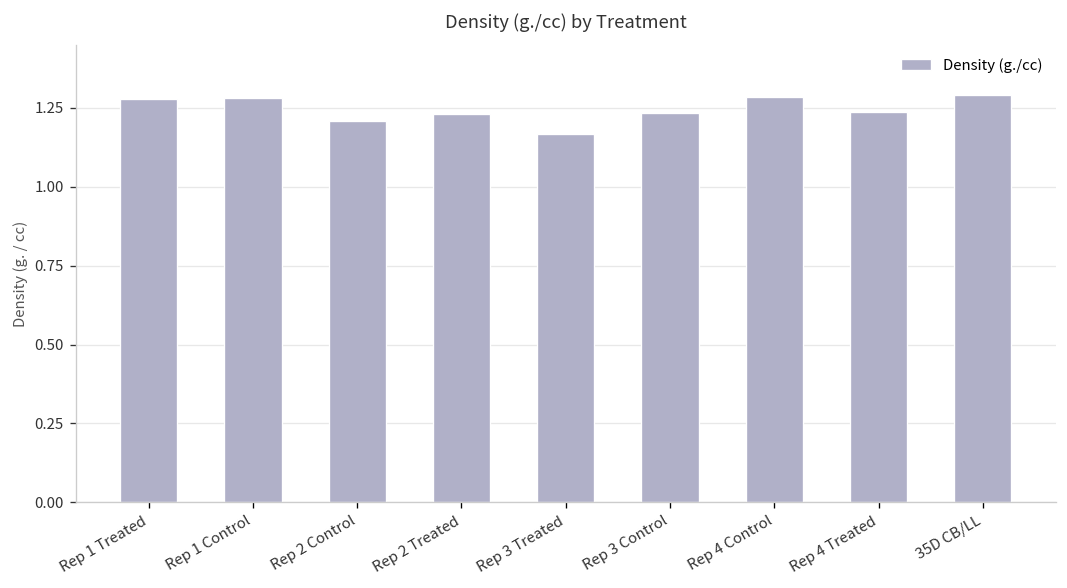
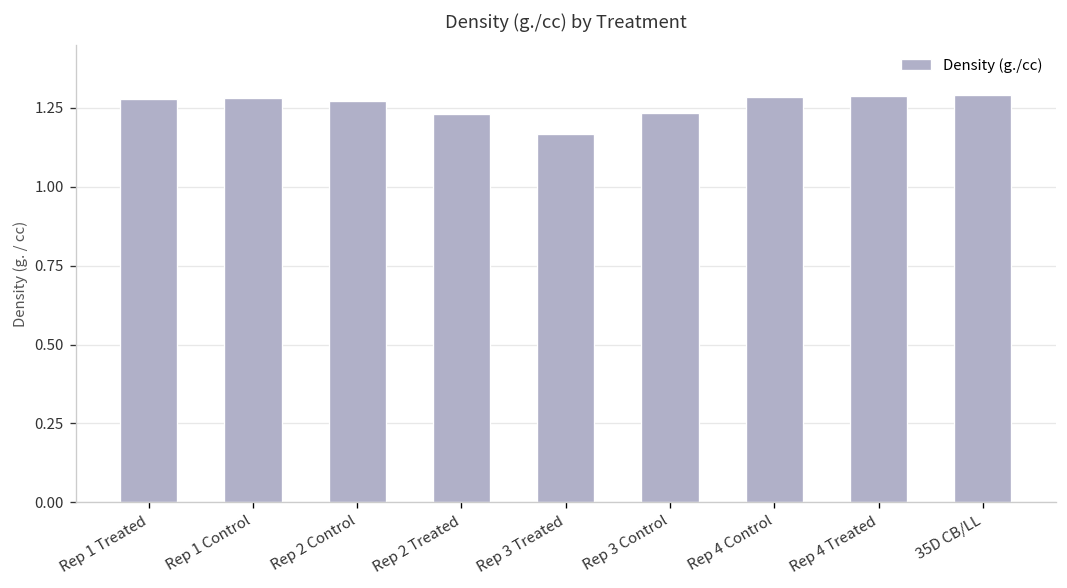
Rep 2 Control: 1.21 -> 1.27
Rep 4 Treated: 1.24 -> 1.29
